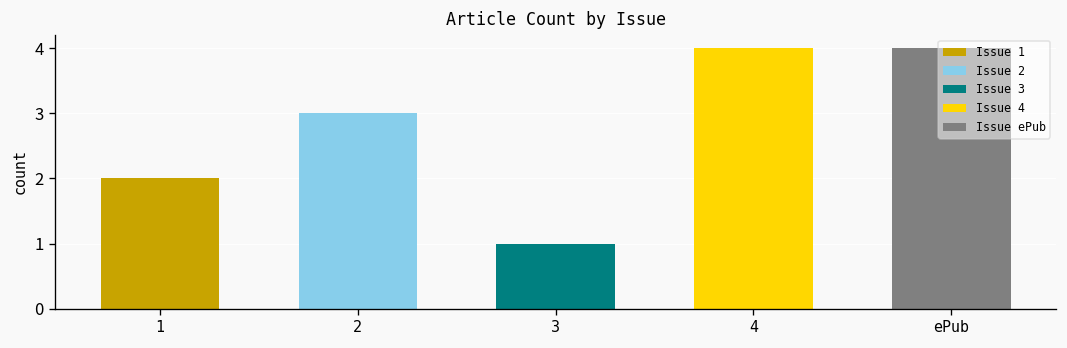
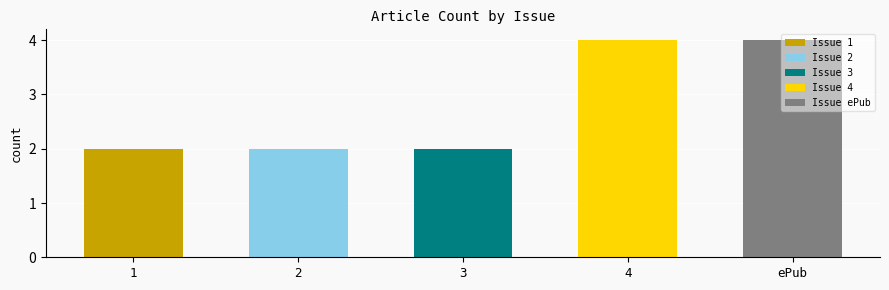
2: 3 -> 2
3: 1 -> 2
